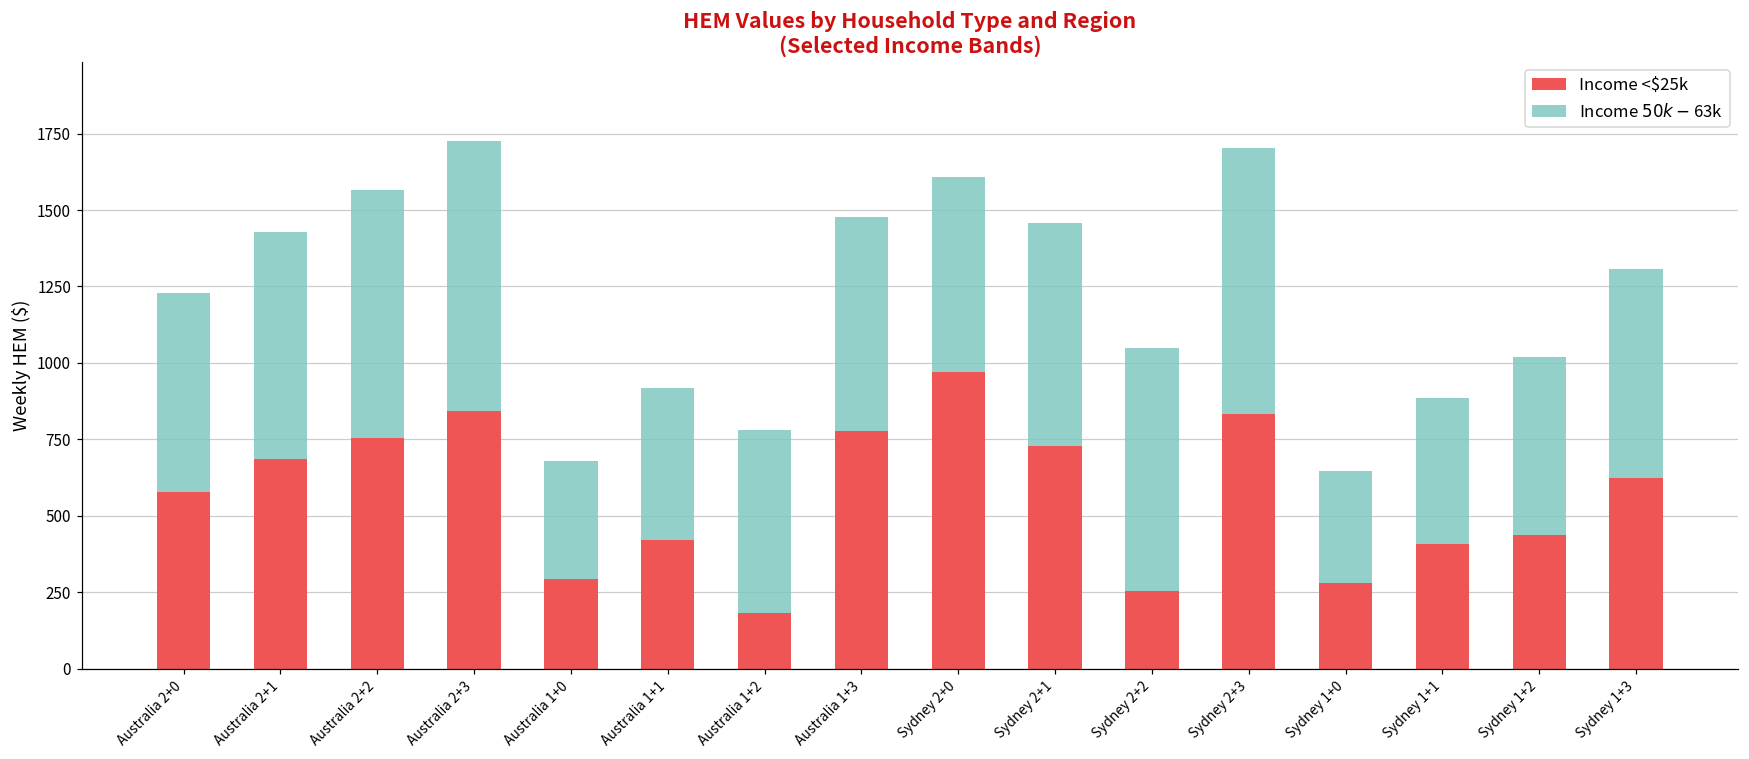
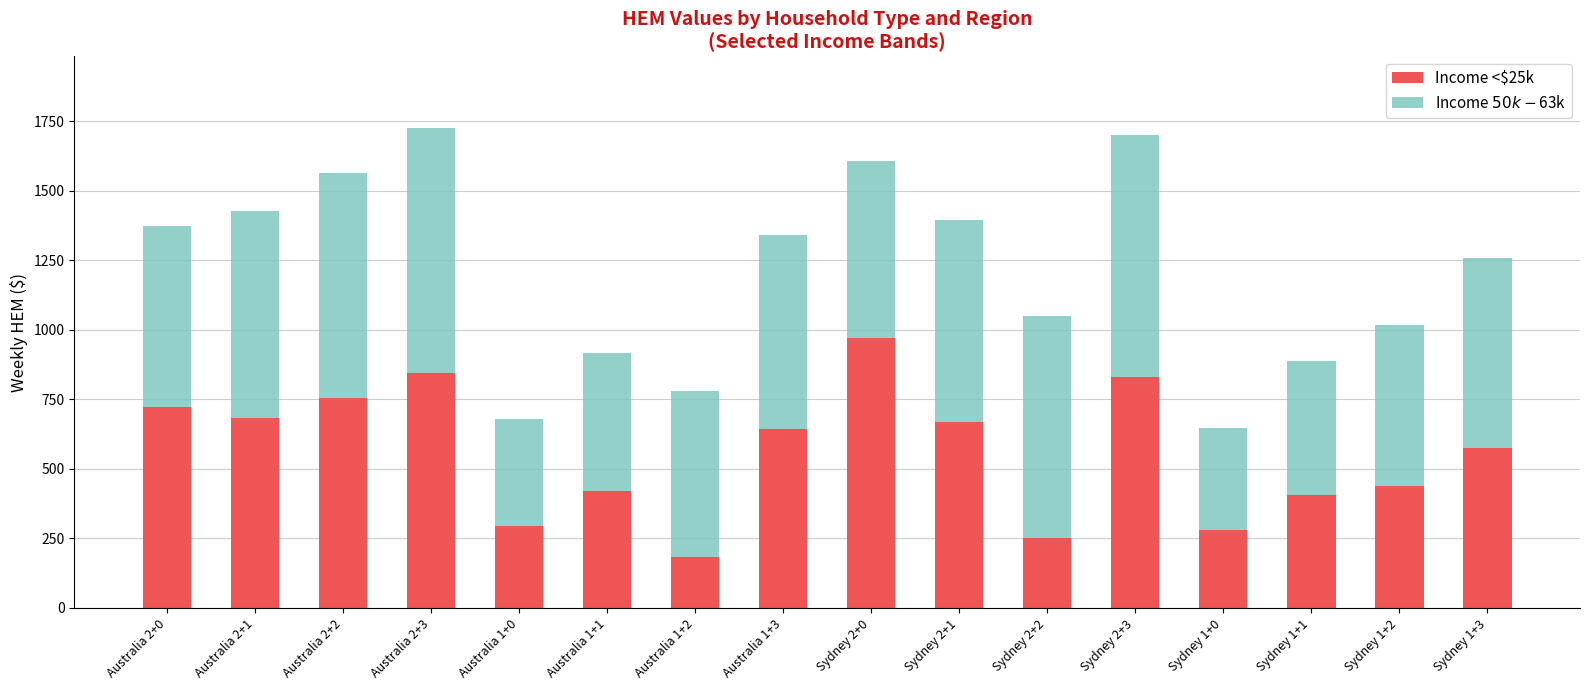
Income <$25k, Australia 2+0: 580 -> 720
Income <$25k, Australia 1+3: 780 -> 640
Income <$25k, Sydney 2+1: 730 -> 670
Income <$25k, Sydney 1+3: 620 -> 580
